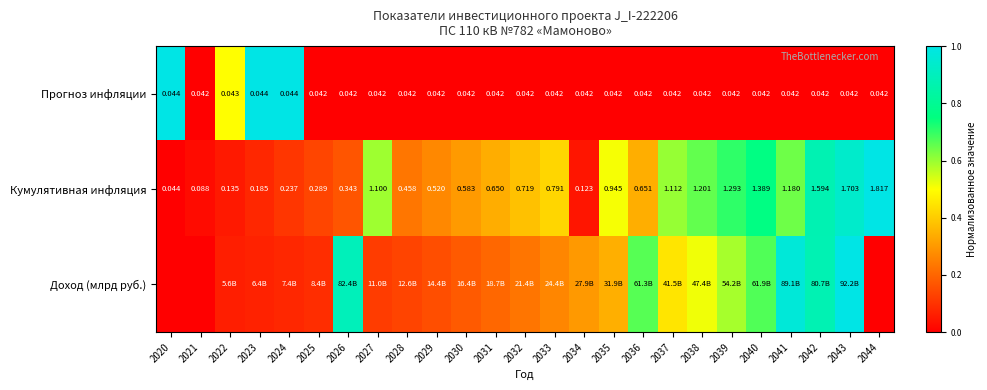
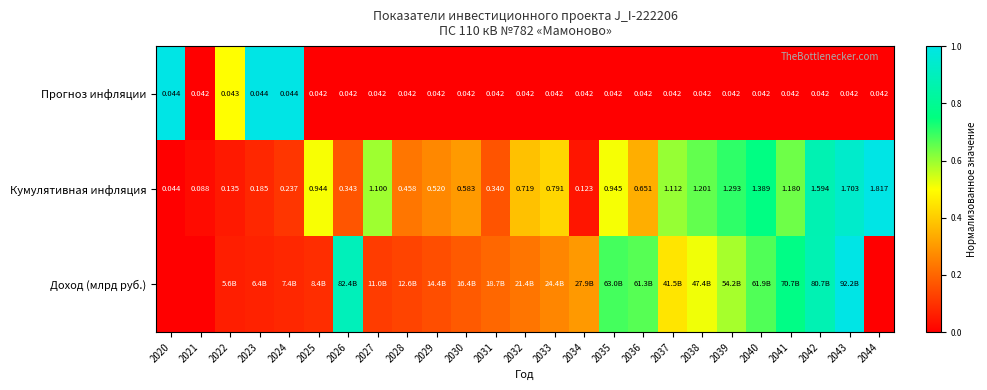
Кумулятивная инфляция, 2025: 0.289 -> 0.944
Кумулятивная инфляция, 2031: 0.650 -> 0.340
Доход (млрд руб.), 2035: 31.9B -> 63.0B
Доход (млрд руб.), 2041: 89.1B -> 70.7B
